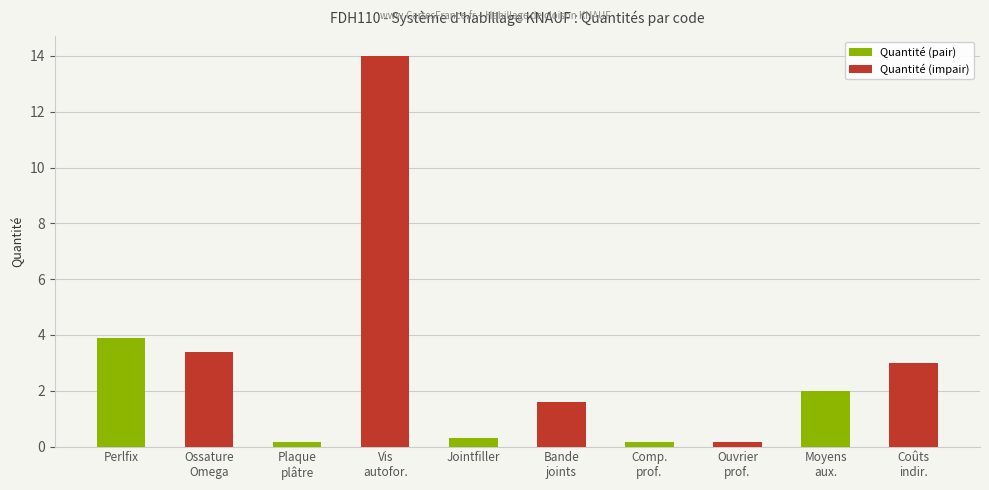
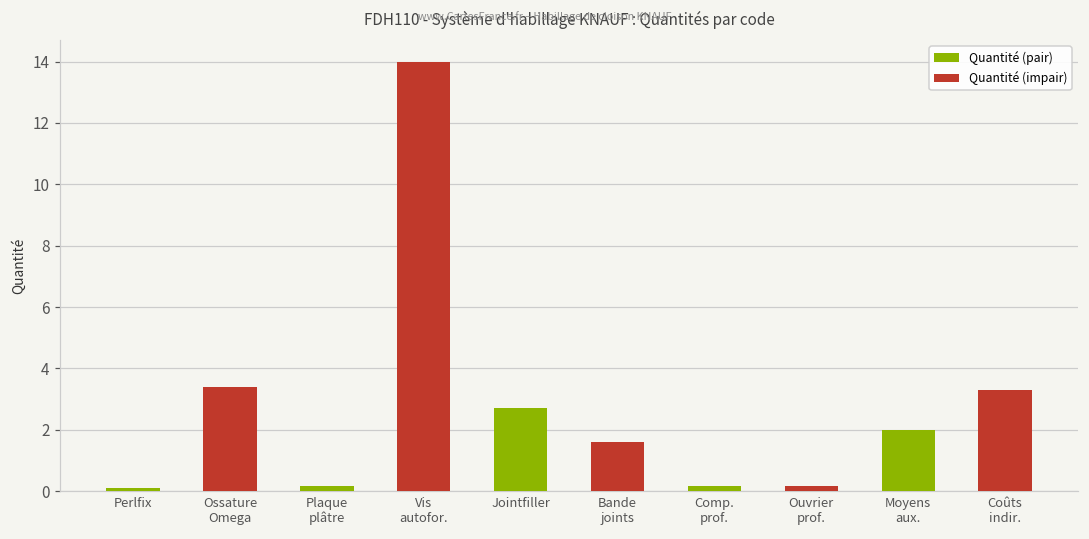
Perlfix: 3.9 -> 0.1
Jointfiller: 0.3 -> 2.7
Coûts indir.: 3.0 -> 3.3
